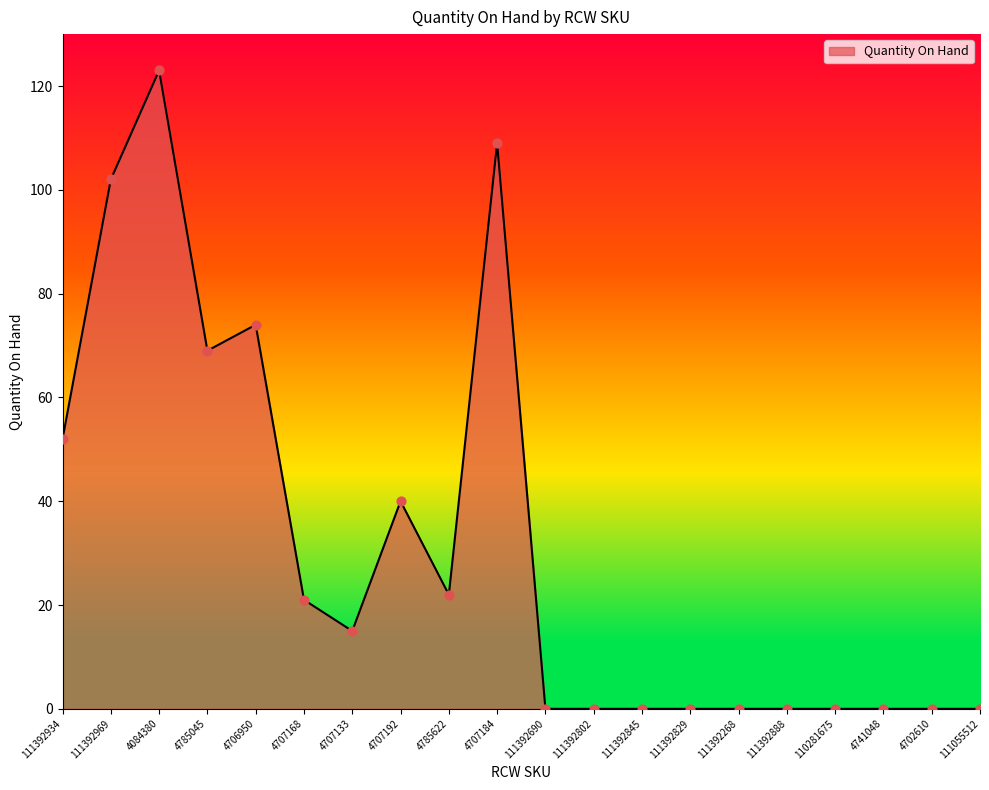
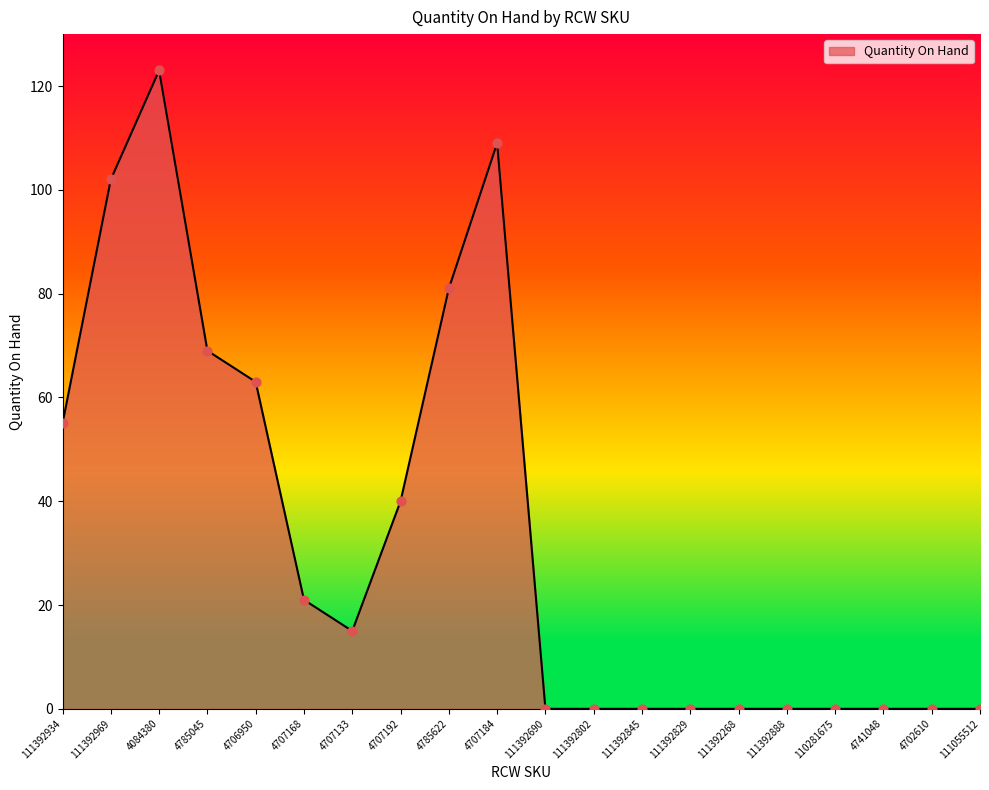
111392934: 52 -> 55
4706950: 74 -> 63
4785622: 22 -> 81
